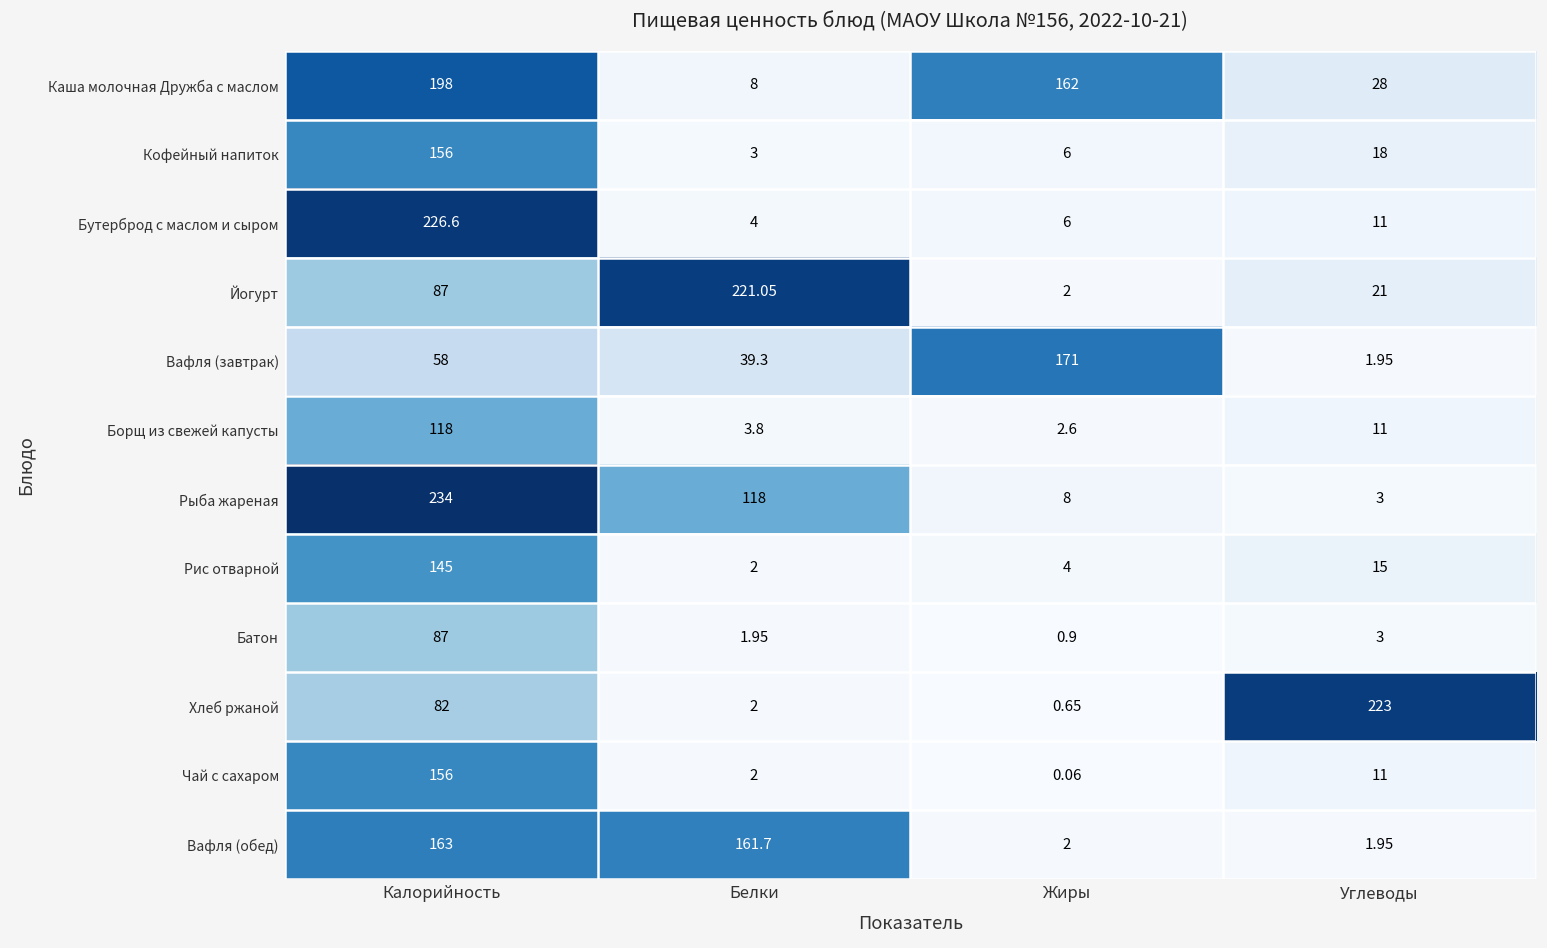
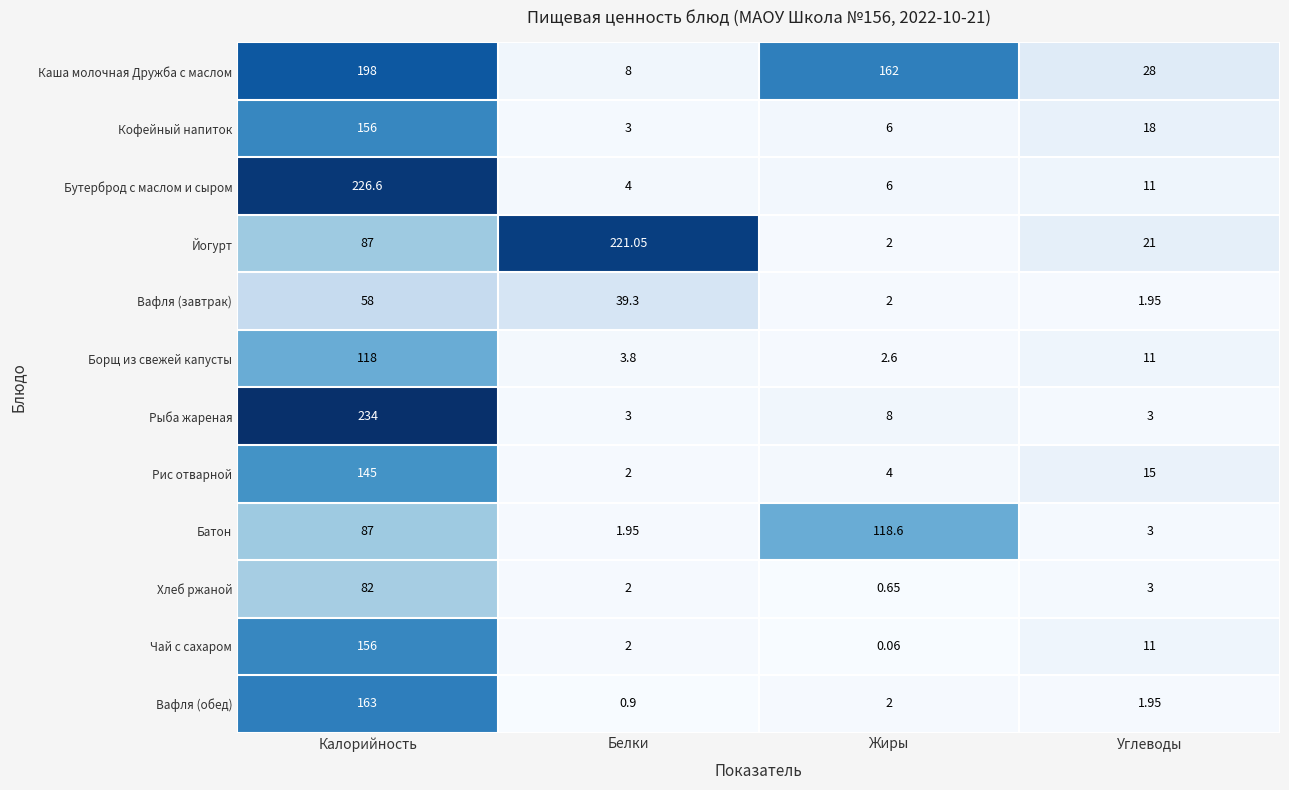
Вафля (завтрак), Жиры: 171 -> 2
Рыба жареная, Белки: 118 -> 3
Батон, Жиры: 0.9 -> 118.6
Хлеб ржаной, Углеводы: 223 -> 3
Вафля (обед), Белки: 161.7 -> 0.9
